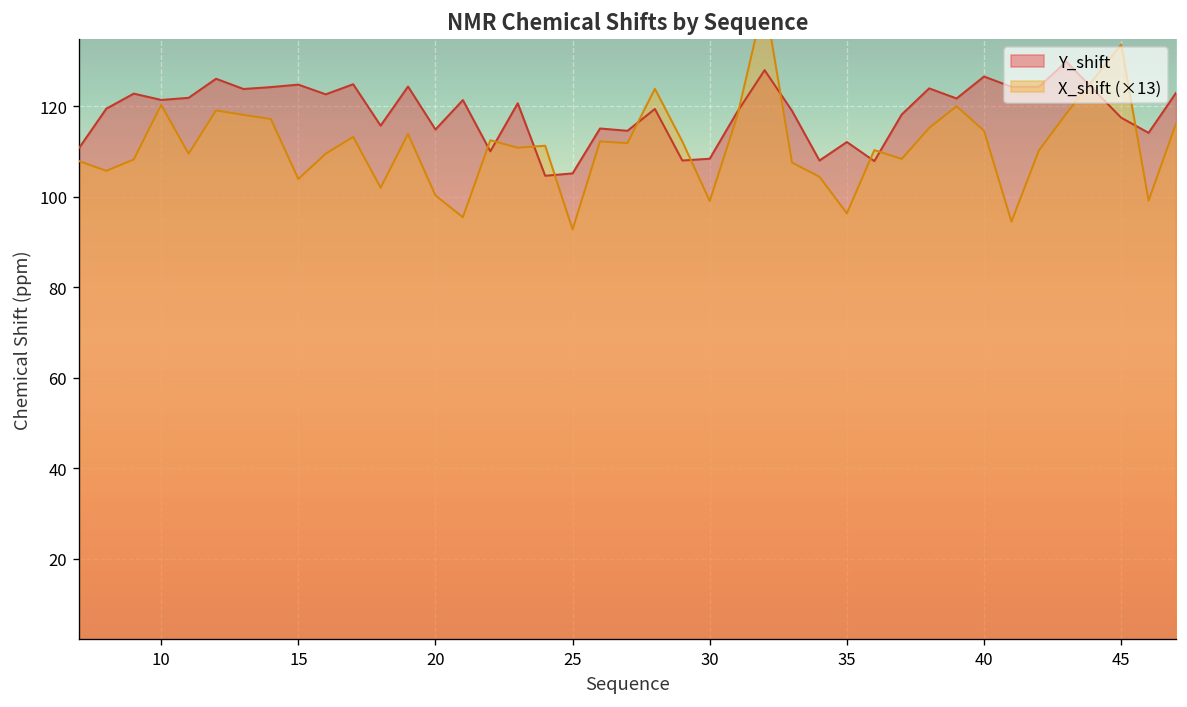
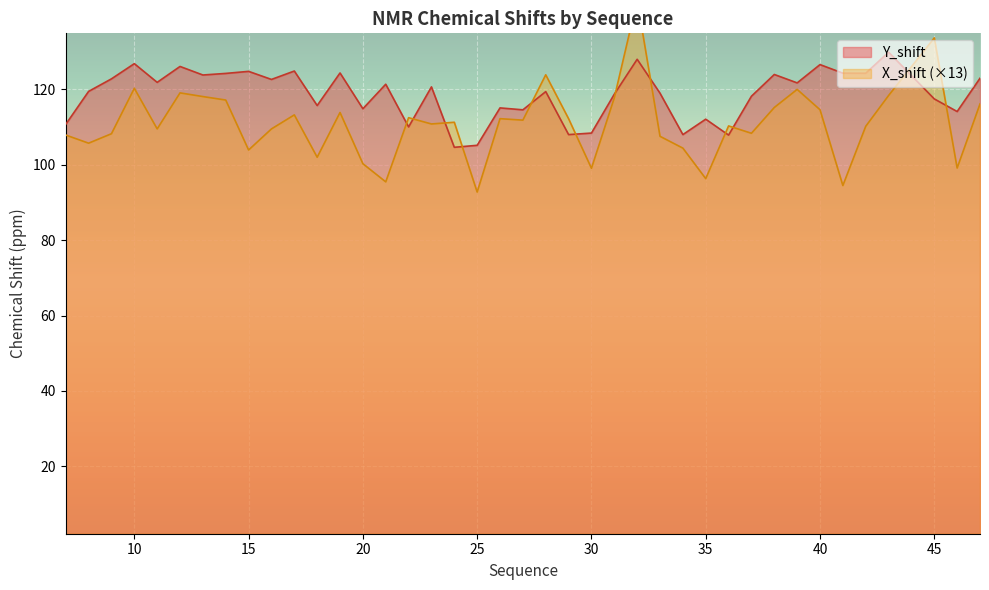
Y_shift, 10: 121 -> 127
